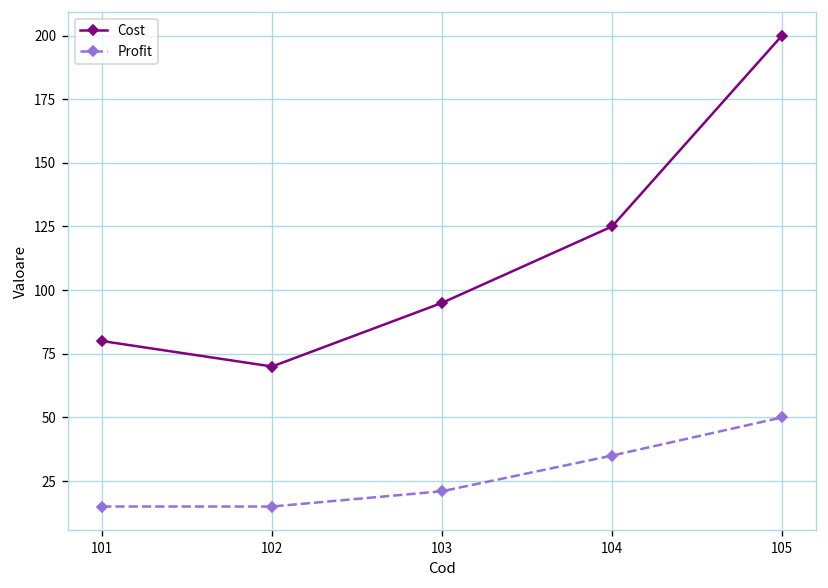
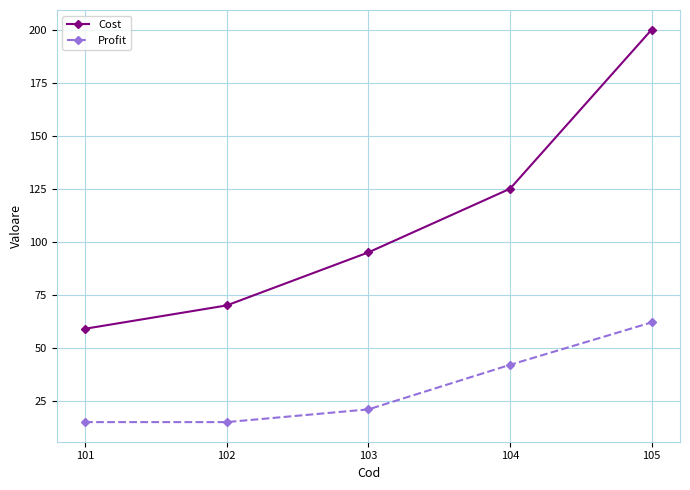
Cost, 101: 80 -> 59
Profit, 104: 35 -> 42
Profit, 105: 50 -> 62
